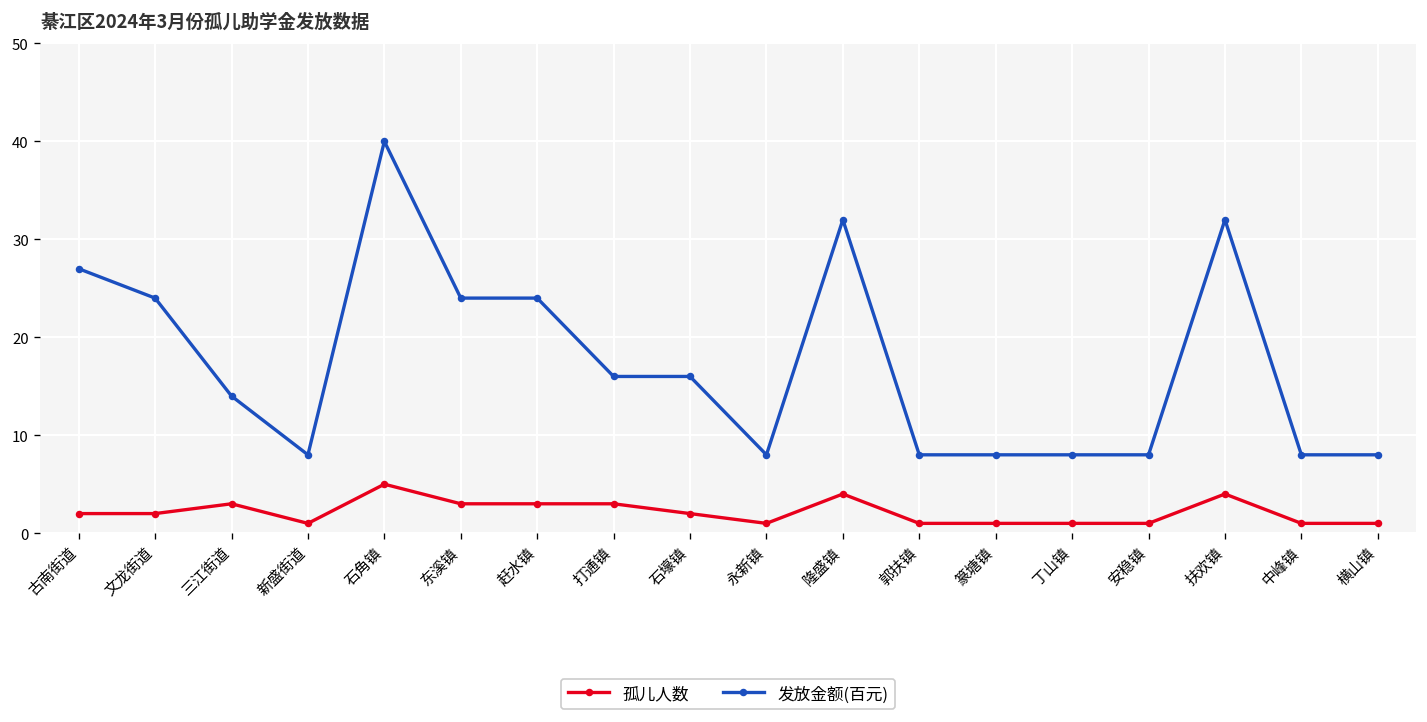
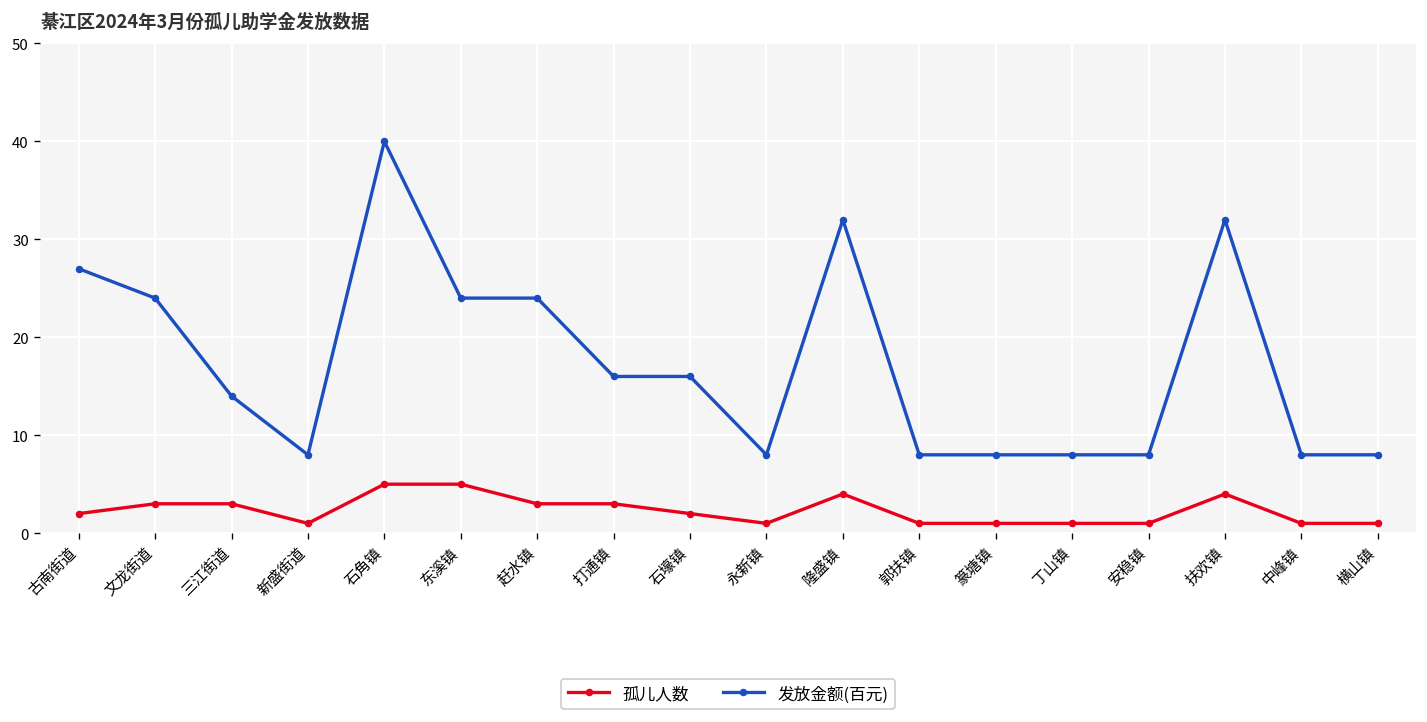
孤儿人数, 文龙街道: 2 -> 3
孤儿人数, 东溪镇: 3 -> 5
